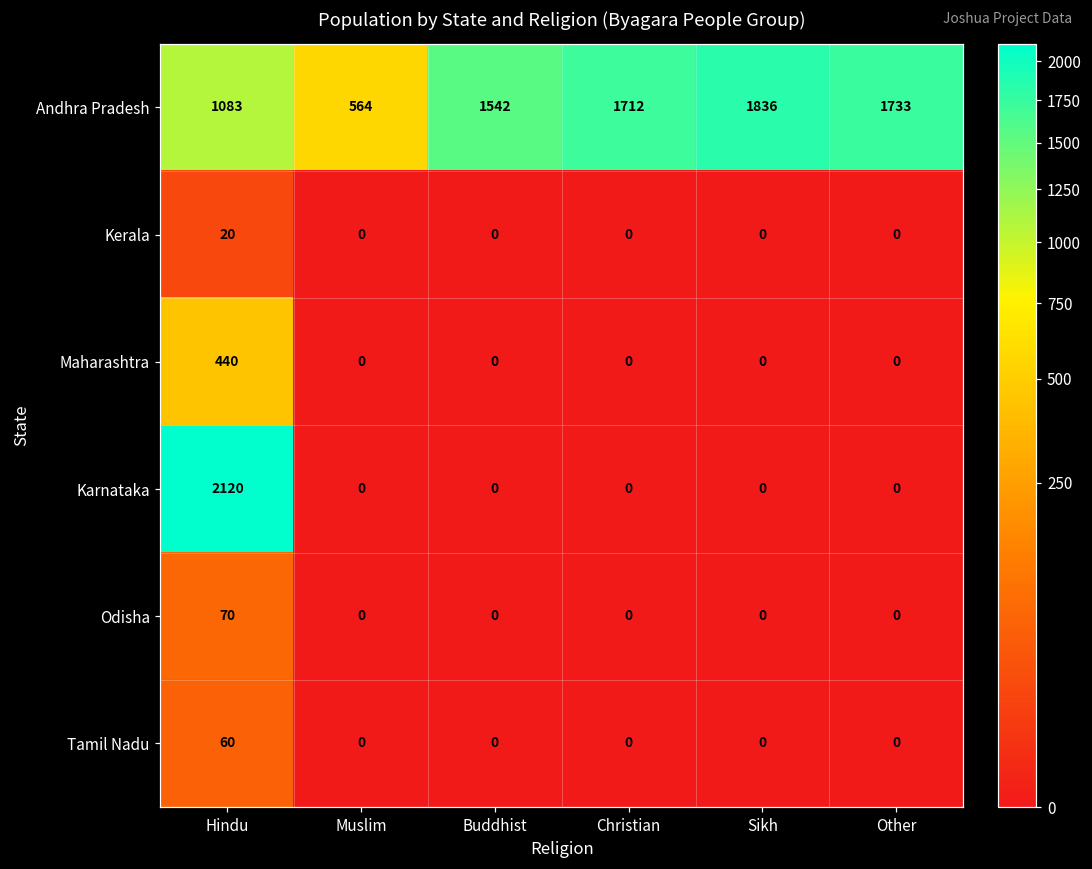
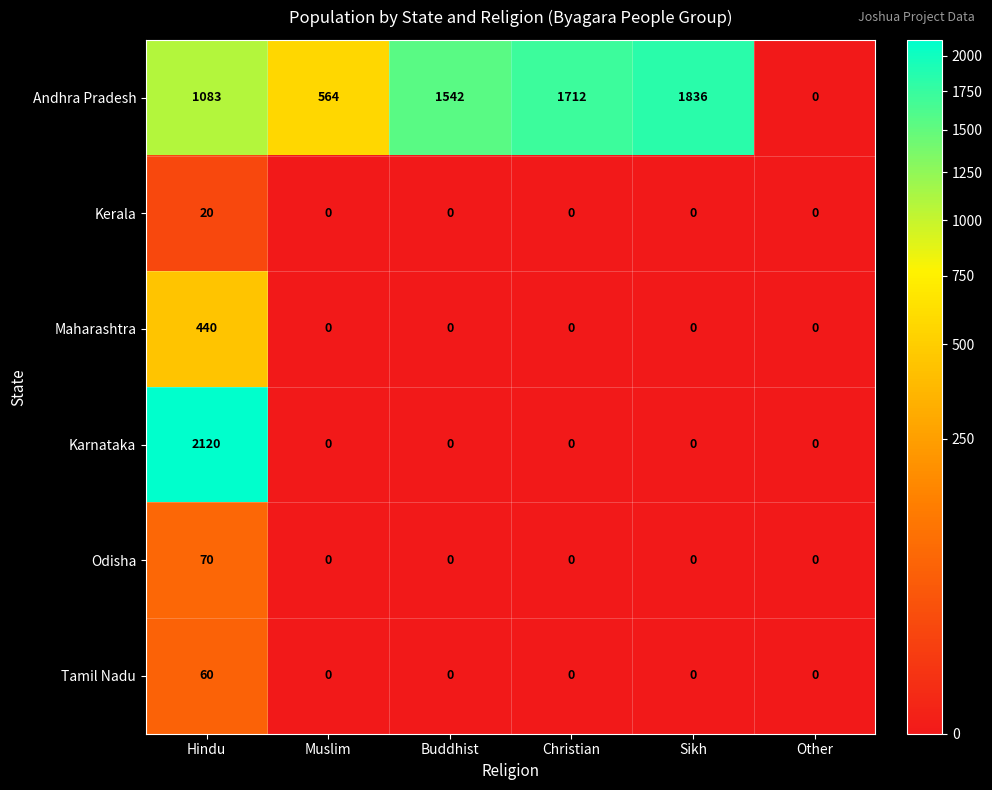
Andhra Pradesh, Other: 1733 -> 0
